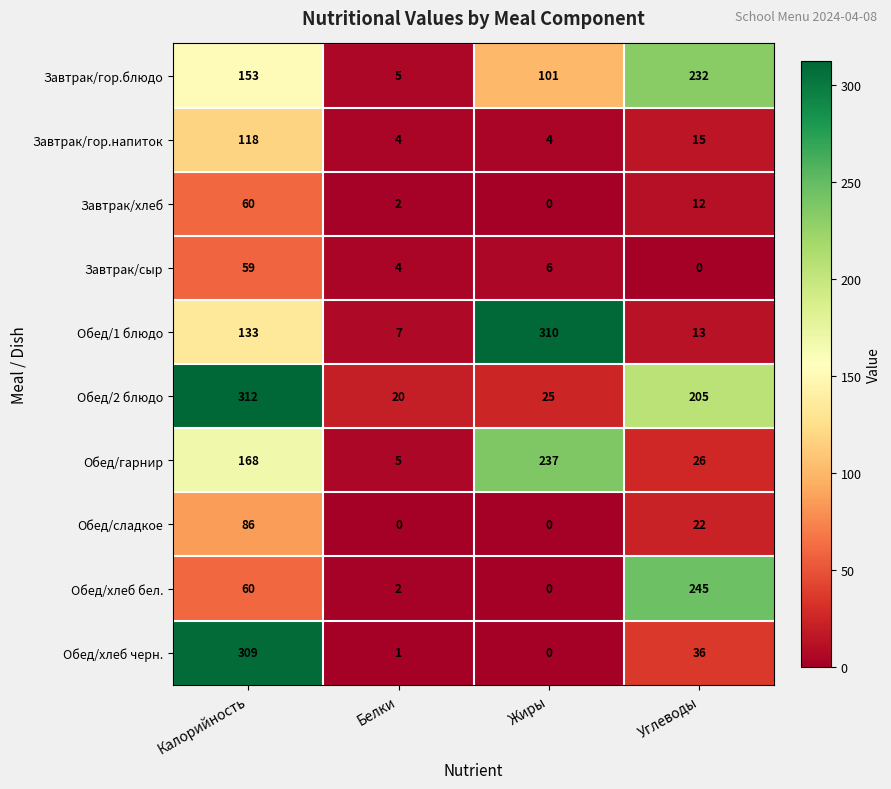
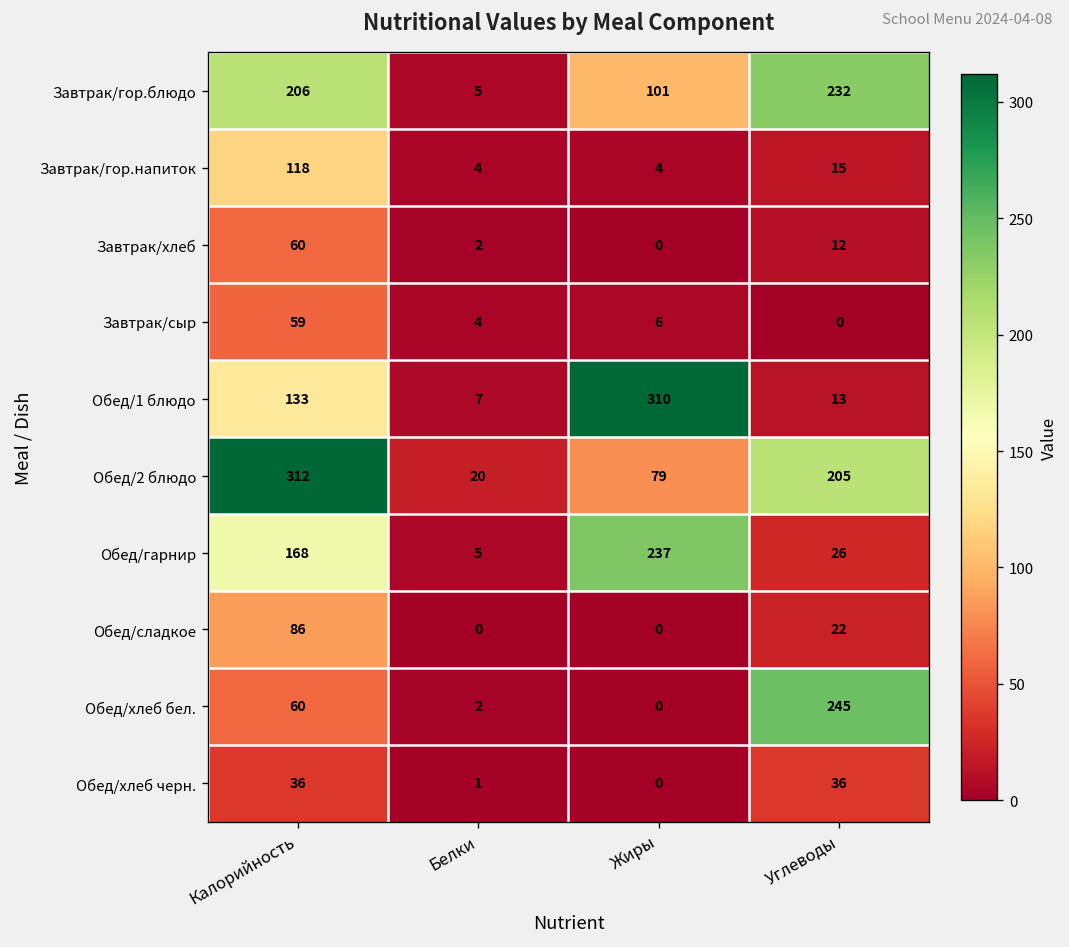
Завтрак/гор.блюдо, Калорийность: 153 -> 206
Обед/2 блюдо, Жиры: 25 -> 79
Обед/хлеб черн., Калорийность: 309 -> 36
